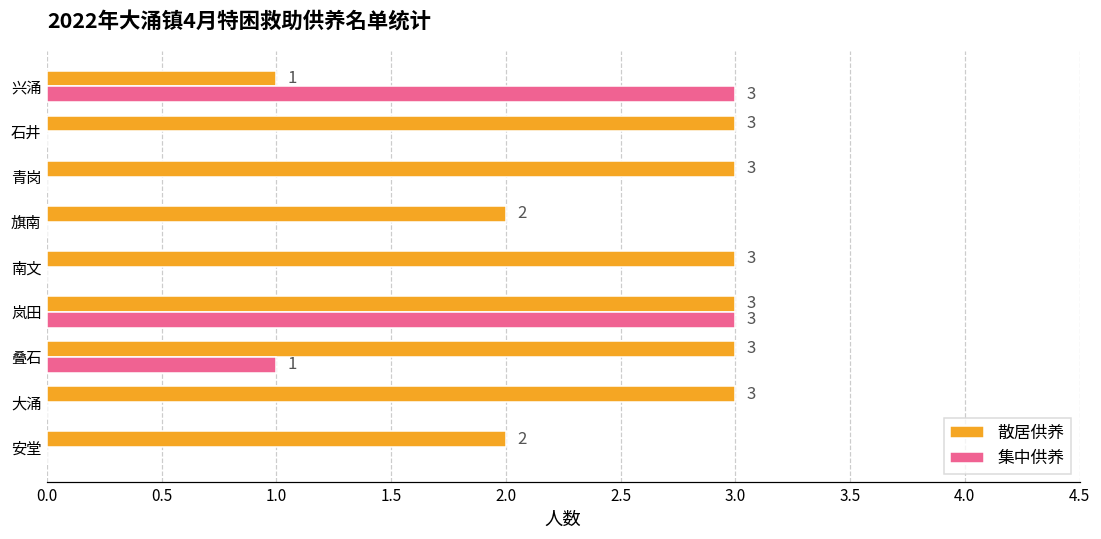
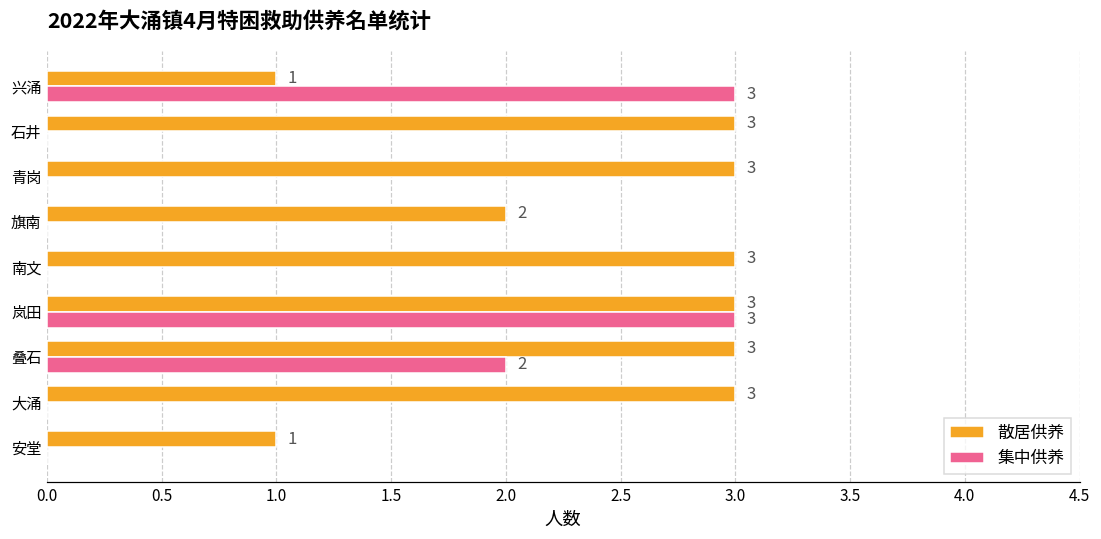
集中供养, 叠石: 1 -> 2
散居供养, 安堂: 2 -> 1
